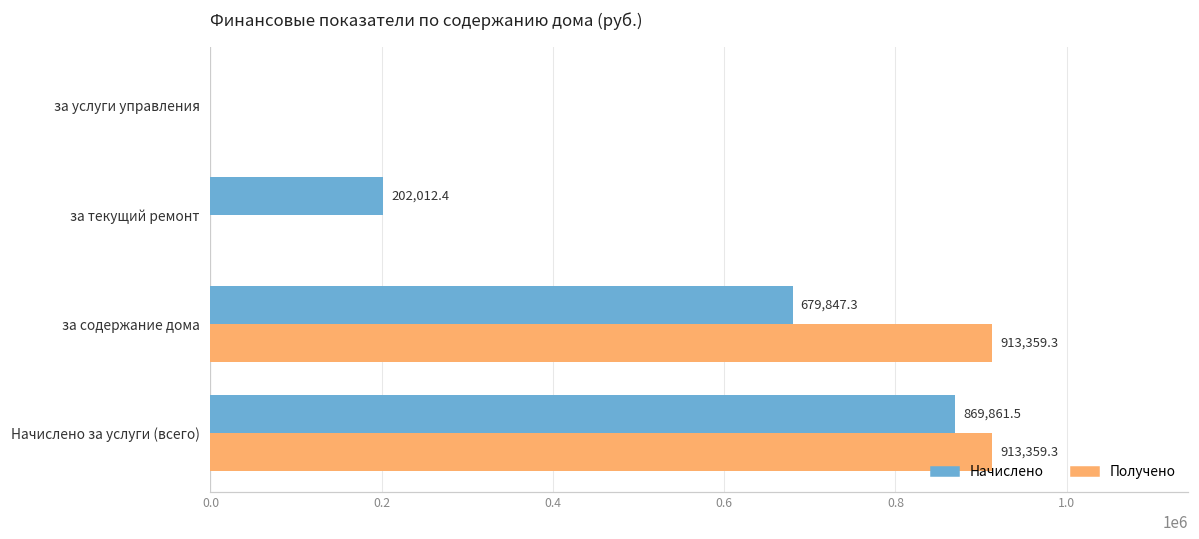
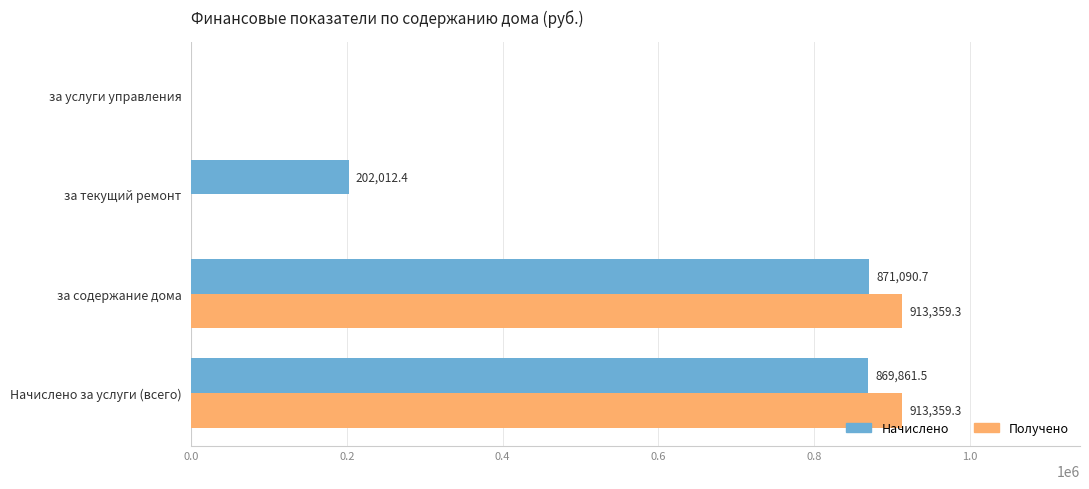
Начислено, за содержание дома: 679,847.3 -> 871,090.7
